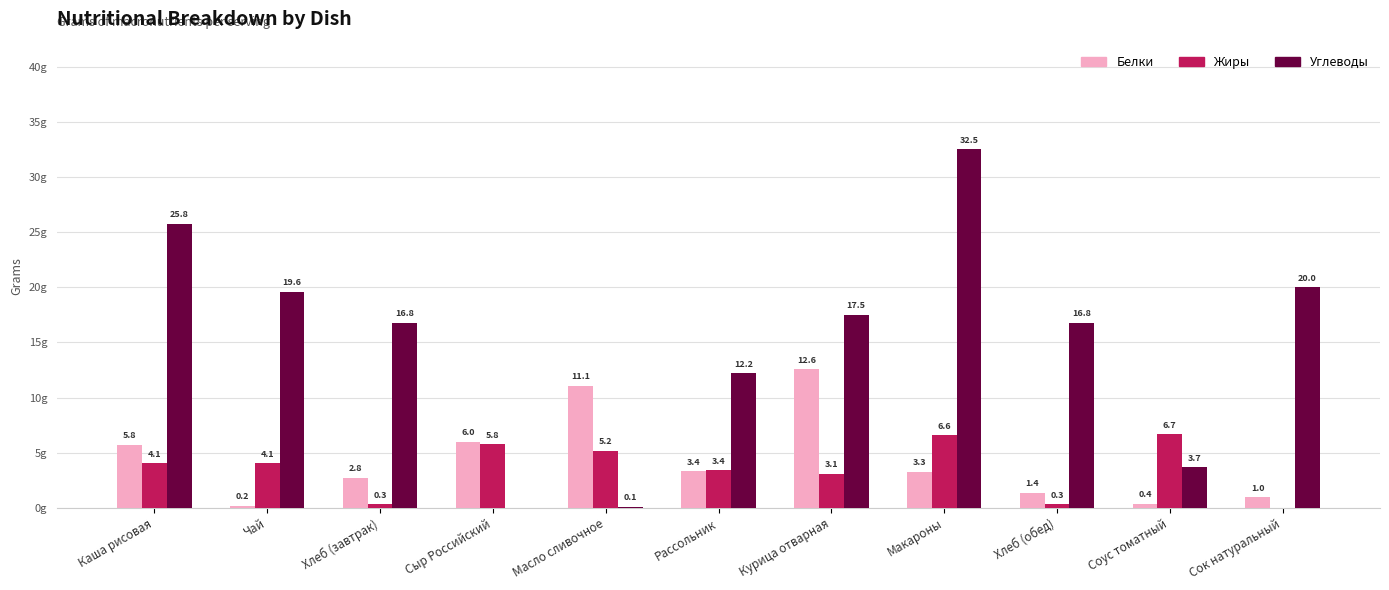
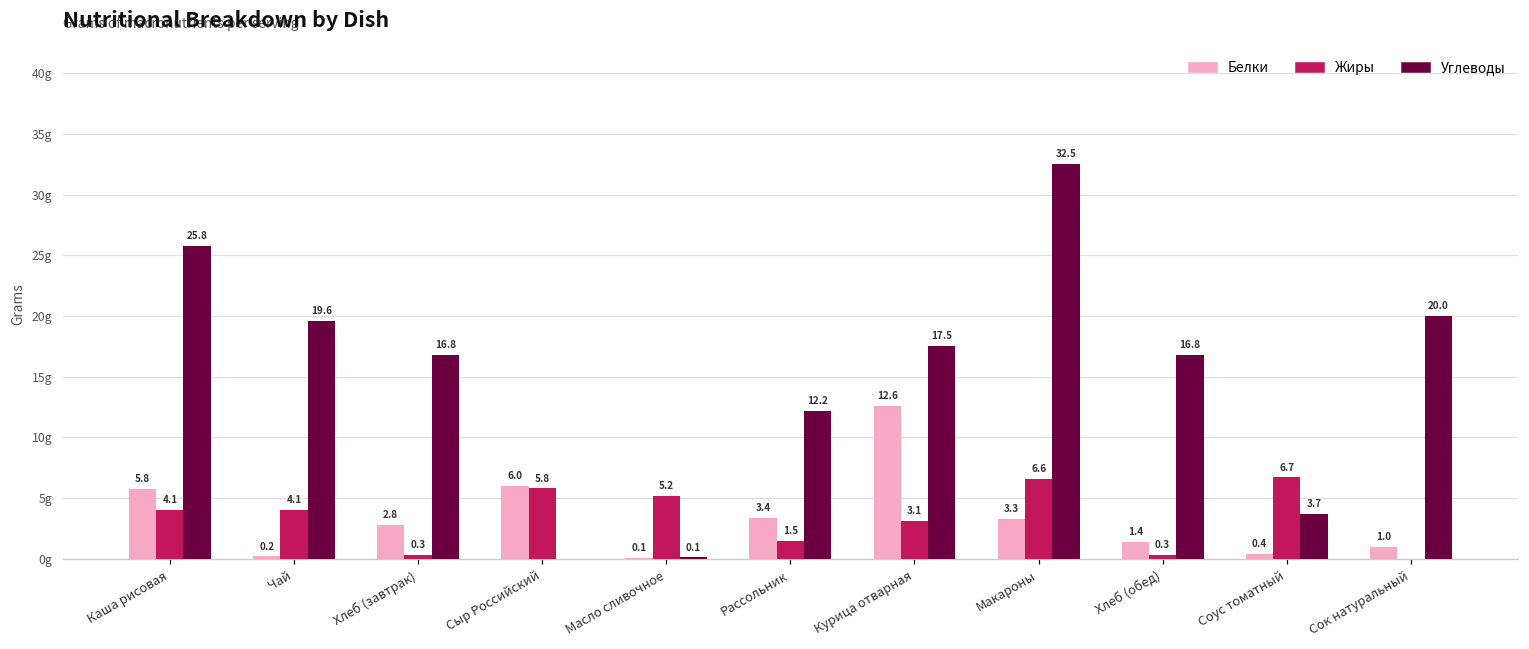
Белки, Масло сливочное: 11.1 -> 0.1
Жиры, Рассольник: 3.4 -> 1.5
